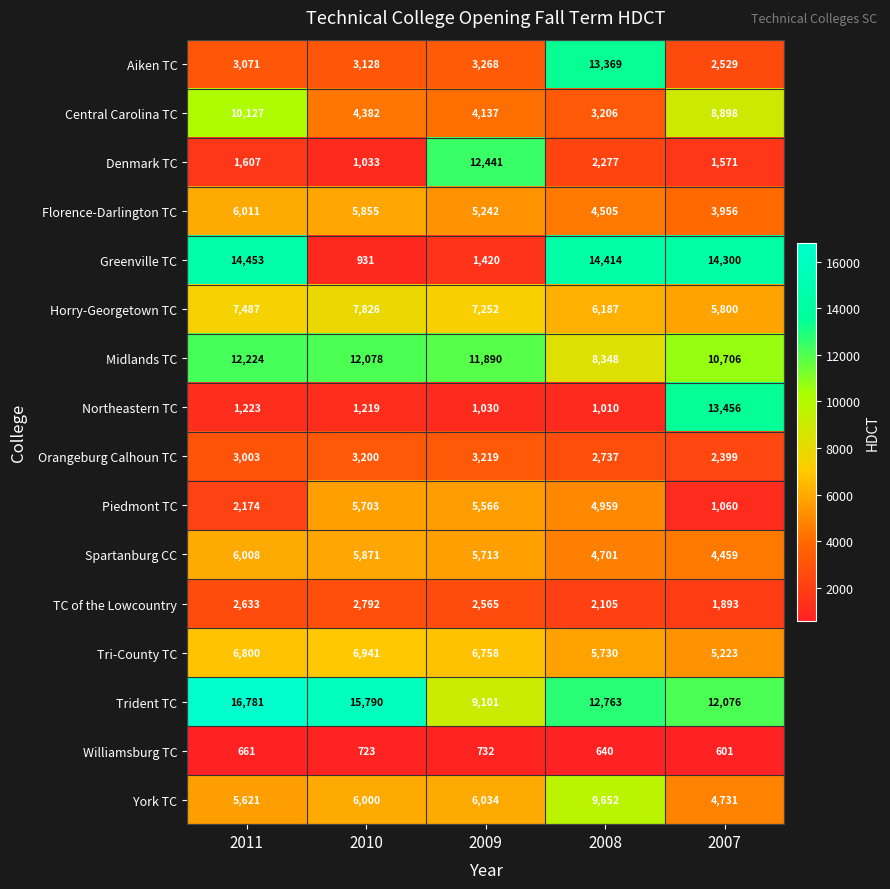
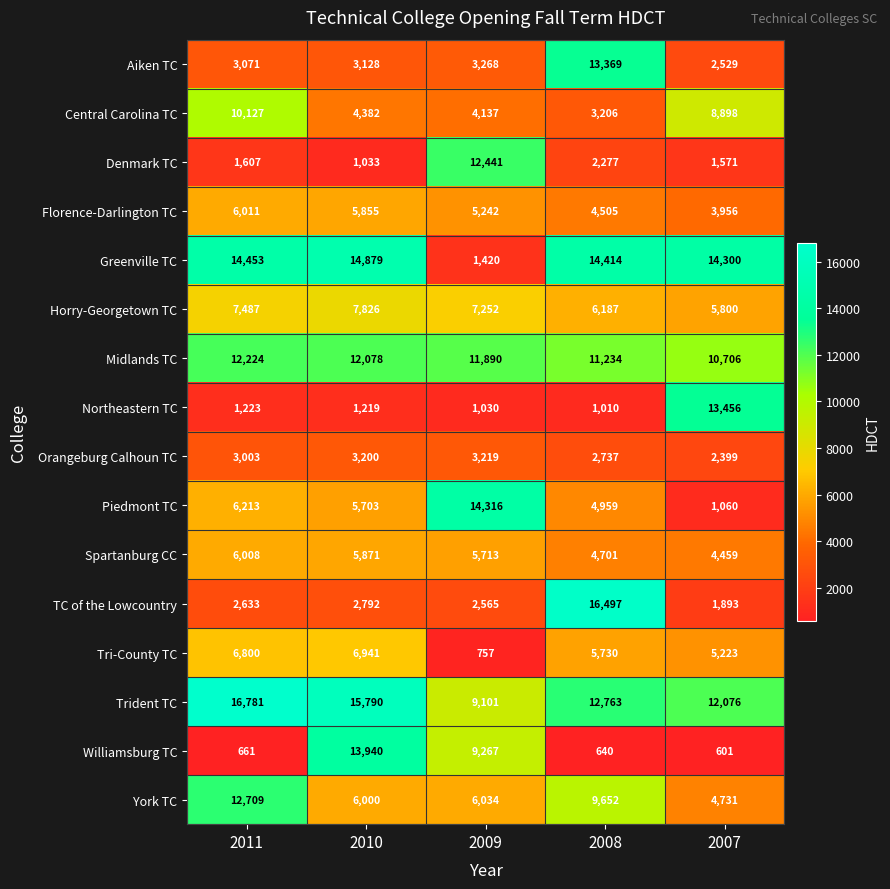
Greenville TC, 2010: 931 -> 14,879
Midlands TC, 2008: 8,348 -> 11,234
Piedmont TC, 2011: 2,174 -> 6,213
Piedmont TC, 2009: 5,566 -> 14,316
TC of the Lowcountry, 2008: 2,105 -> 16,497
Tri-County TC, 2009: 6,758 -> 757
Williamsburg TC, 2010: 723 -> 13,940
Williamsburg TC, 2009: 732 -> 9,267
York TC, 2011: 5,621 -> 12,709
